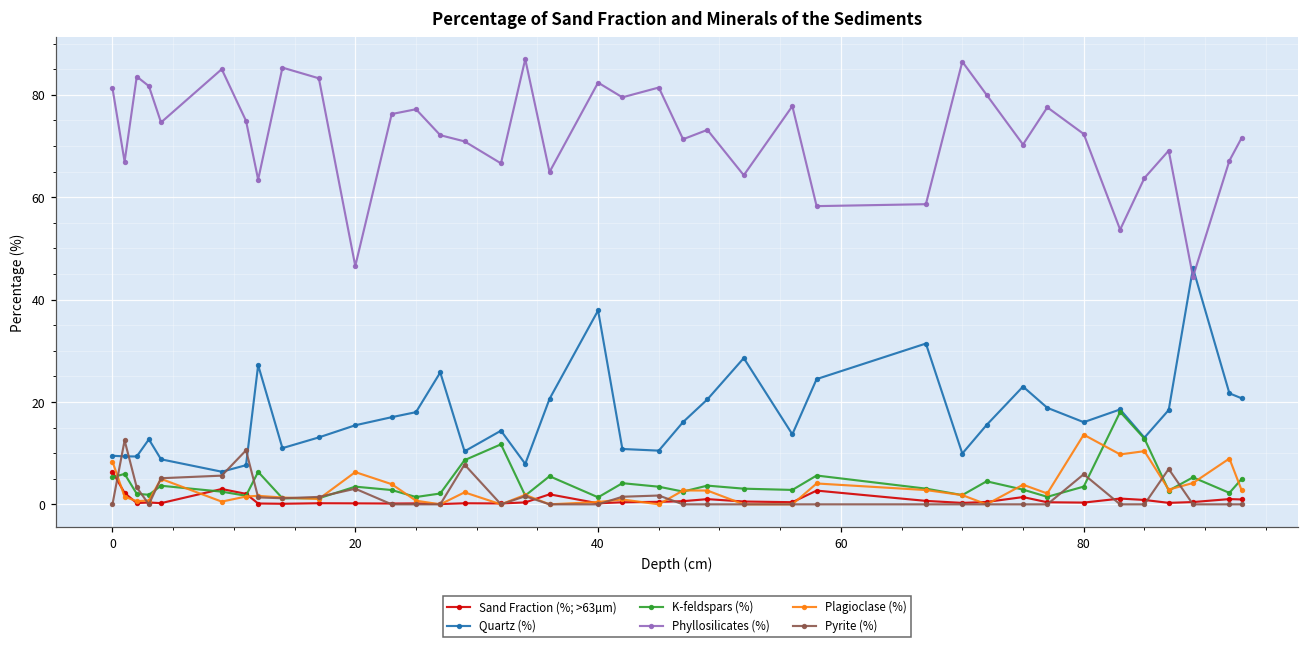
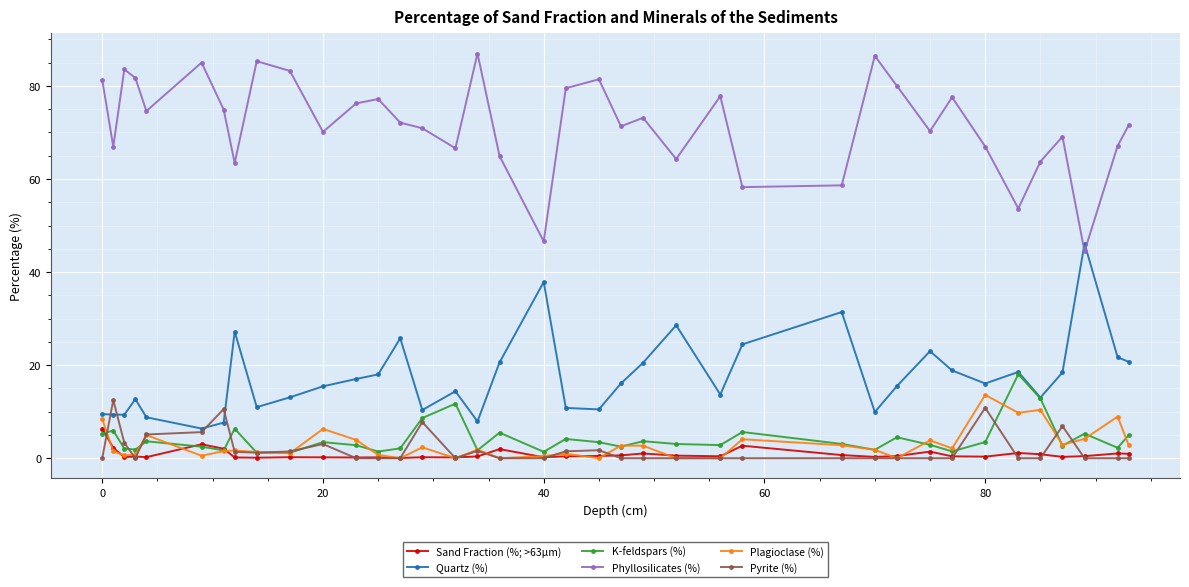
Phyllosilicates (%), 20: 47 -> 70
Phyllosilicates (%), 40: 82 -> 47
Phyllosilicates (%), 80: 72 -> 67
Pyrite (%), 80: 6 -> 11
